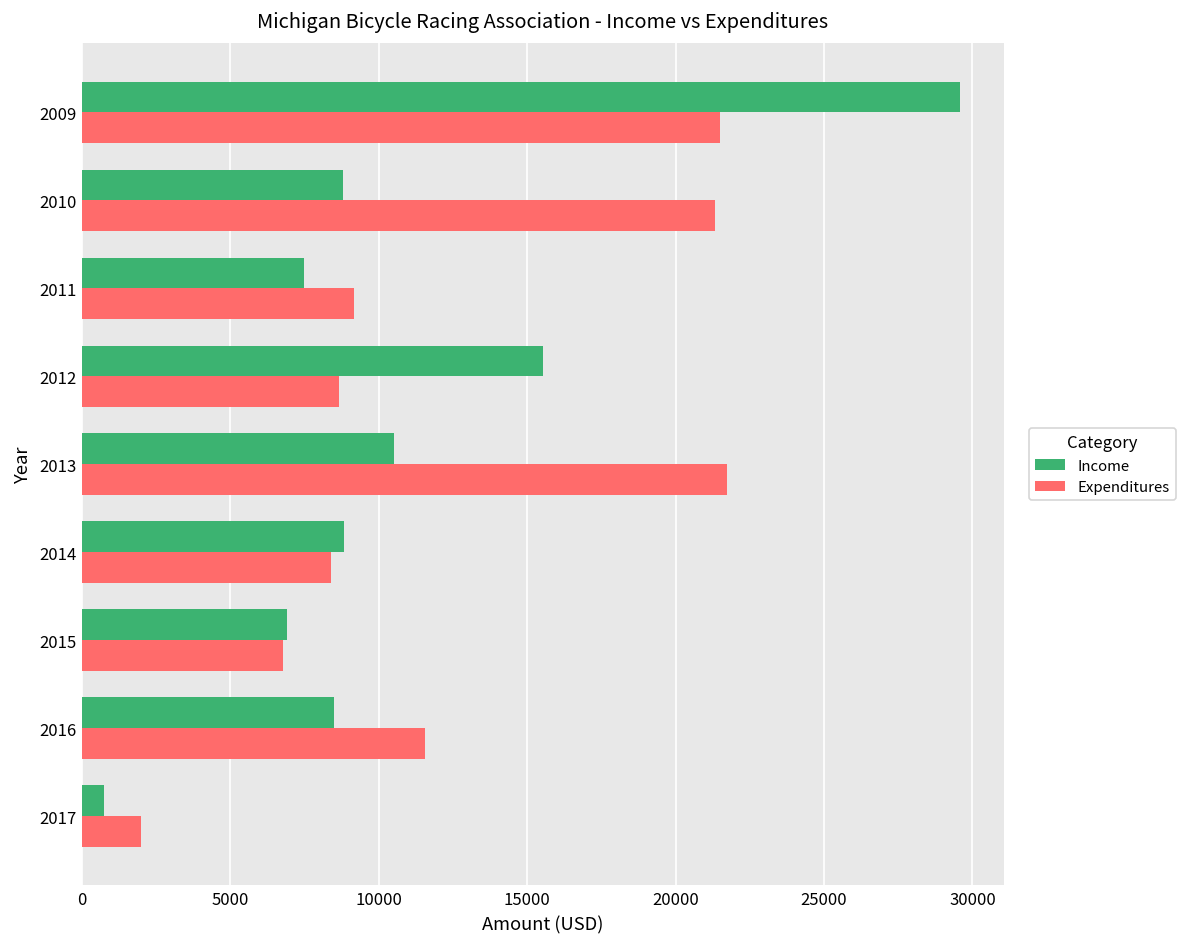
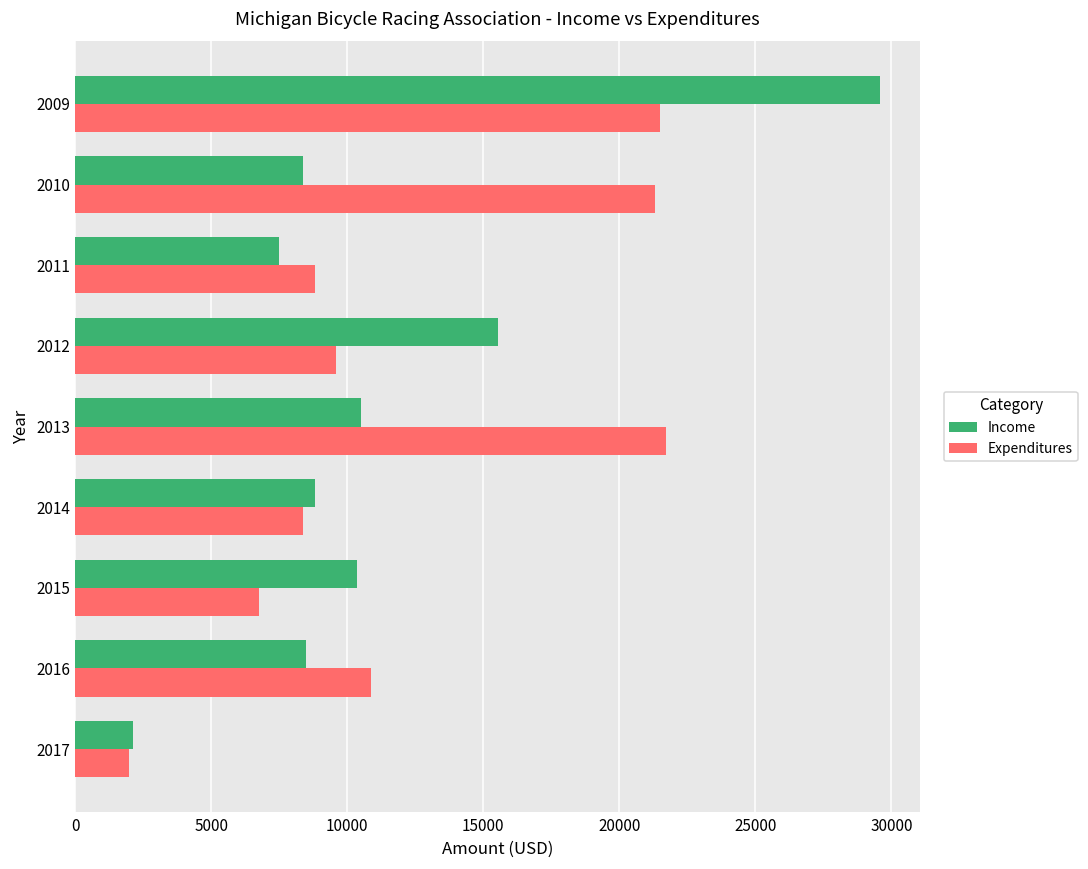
Income, 2010: 8800 -> 8400
Expenditures, 2011: 9200 -> 8800
Expenditures, 2012: 8700 -> 9600
Income, 2015: 6900 -> 10300
Expenditures, 2016: 11500 -> 10900
Income, 2017: 700 -> 2100
